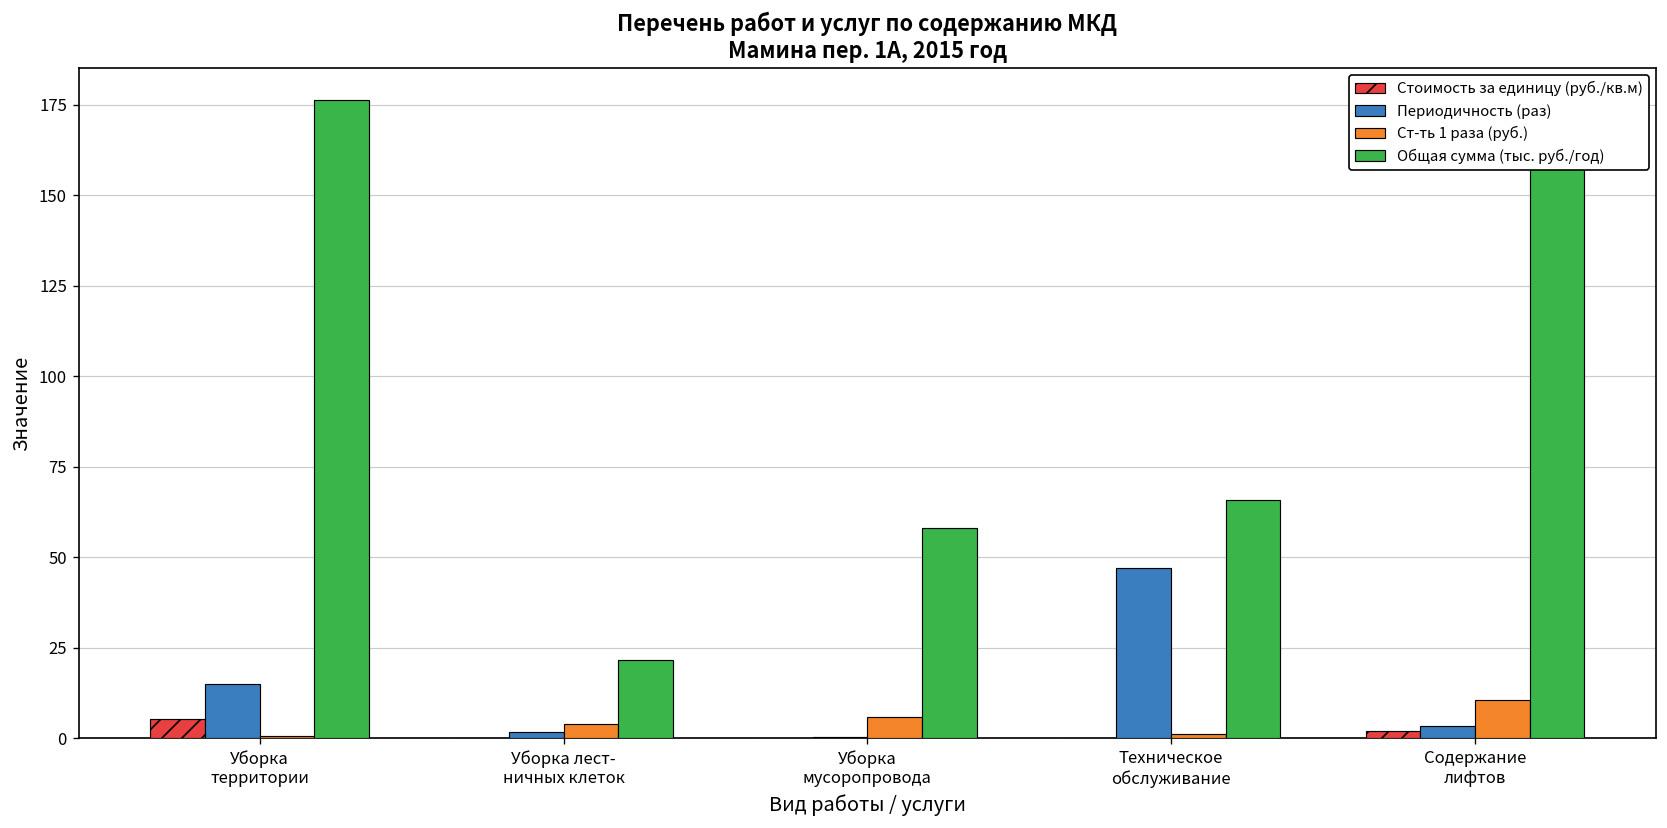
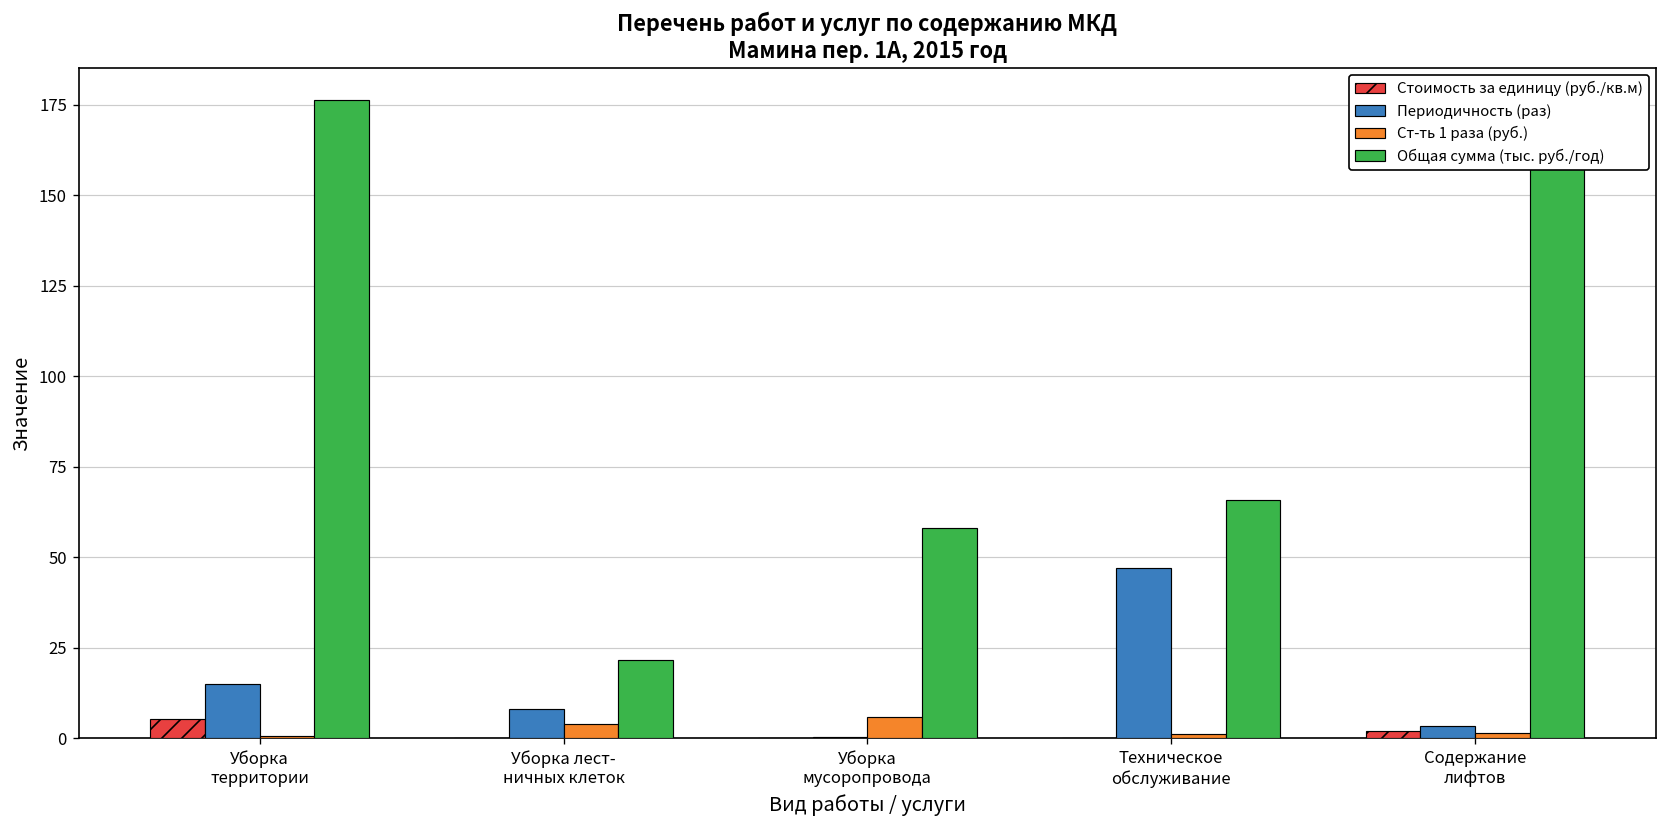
Периодичность (раз), Уборка лест- ничных клеток: 2 -> 8
Ст-ть 1 раза (руб.), Содержание лифтов: 11 -> 2
